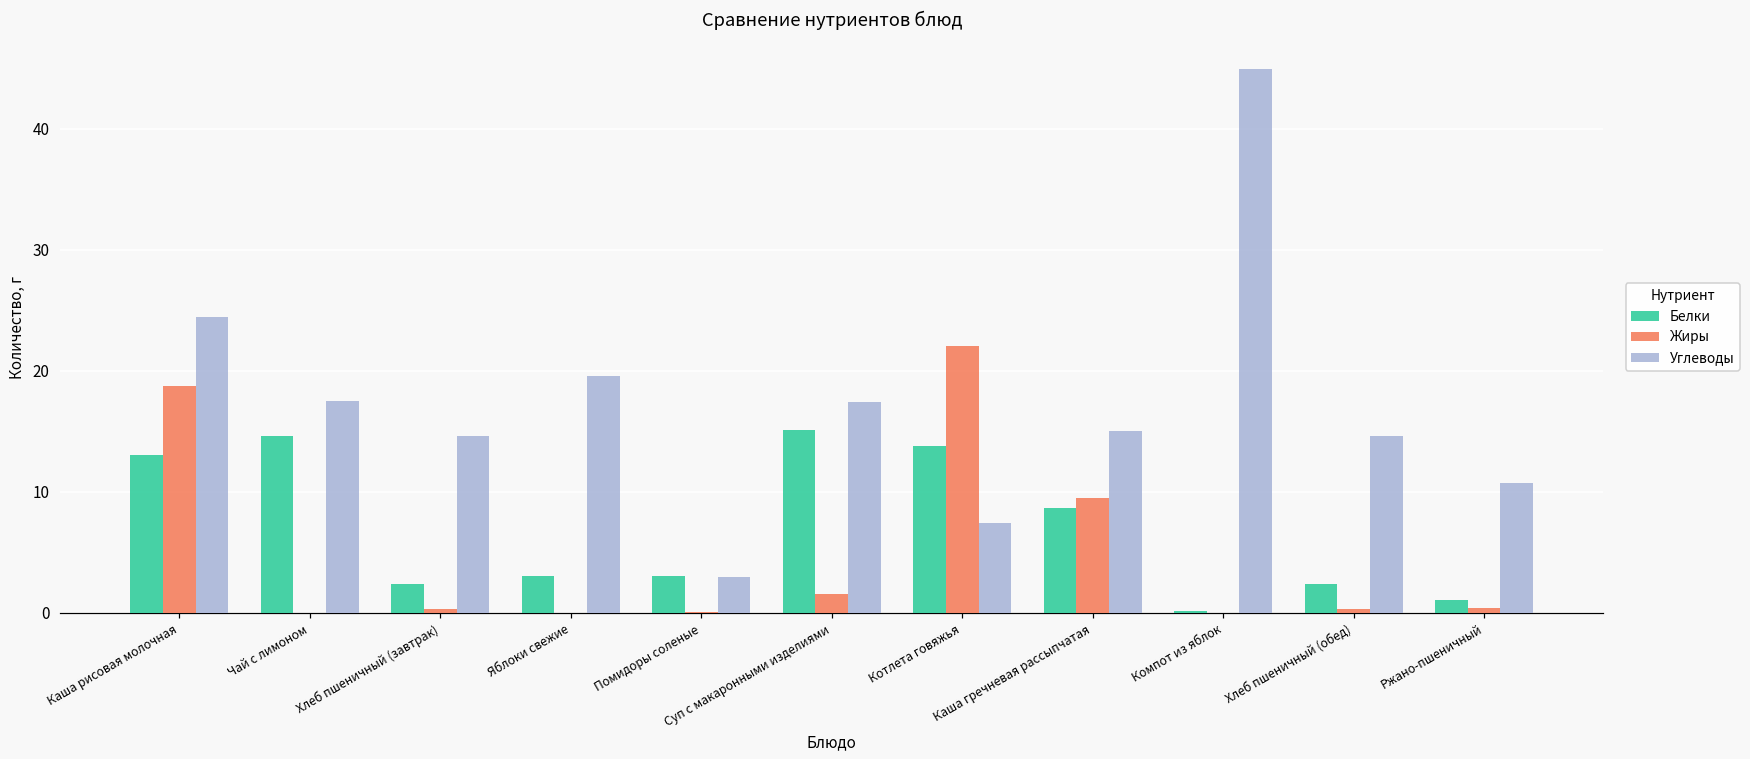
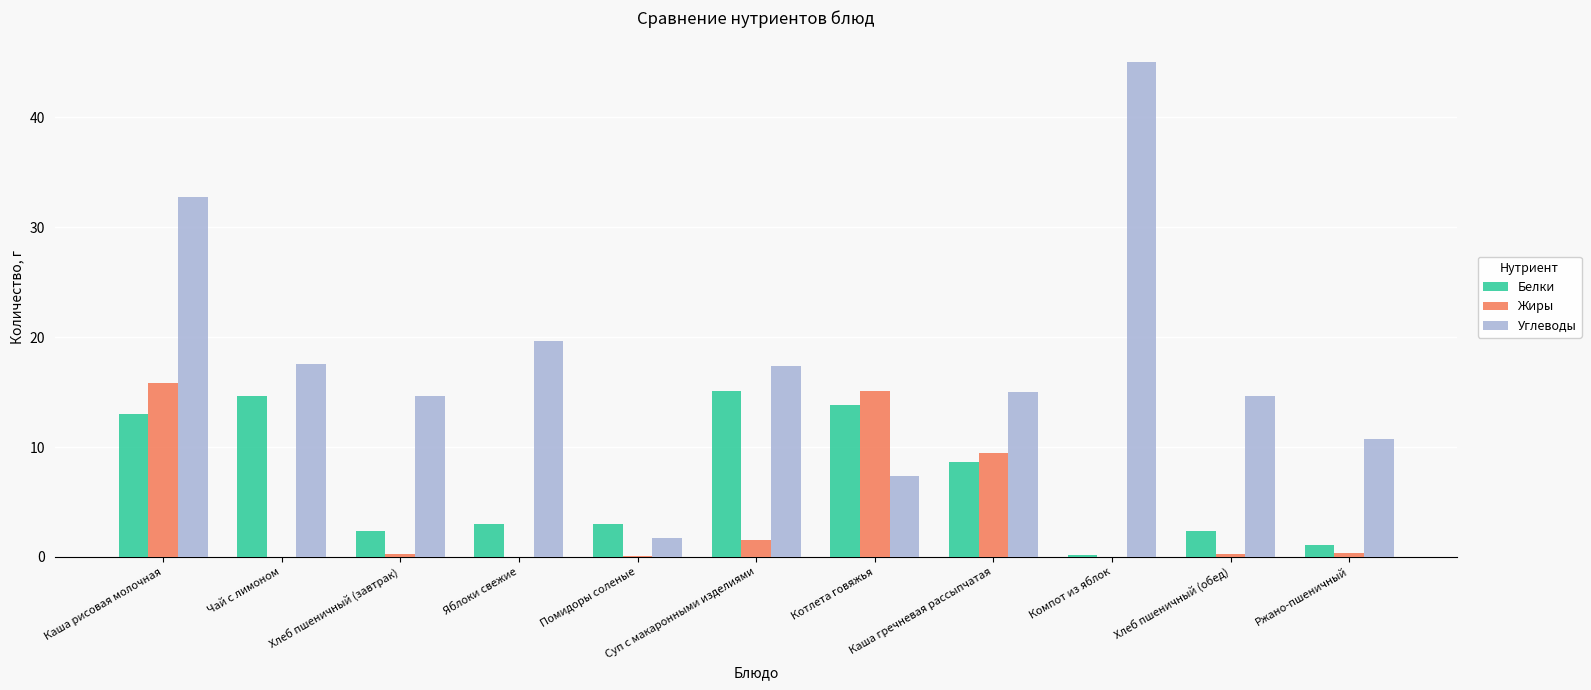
Жиры, Каша рисовая молочная: 18.8 -> 15.8
Углеводы, Каша рисовая молочная: 24.5 -> 32.8
Углеводы, Помидоры соленые: 3.0 -> 1.7
Жиры, Котлета говяжья: 22.1 -> 15.1
